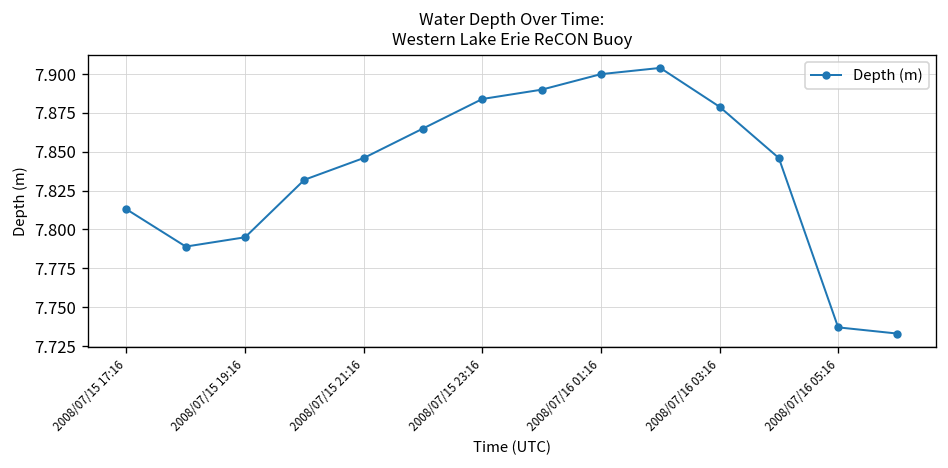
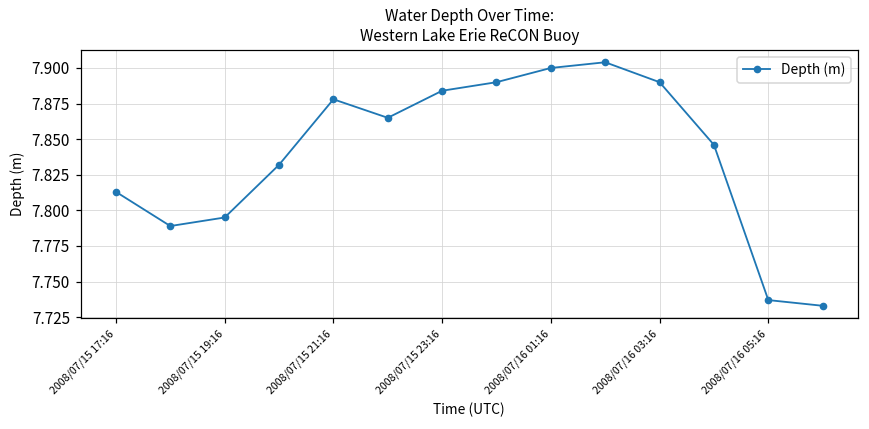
2008/07/15 21:16: 7.846 -> 7.878
2008/07/16 03:16: 7.879 -> 7.890
